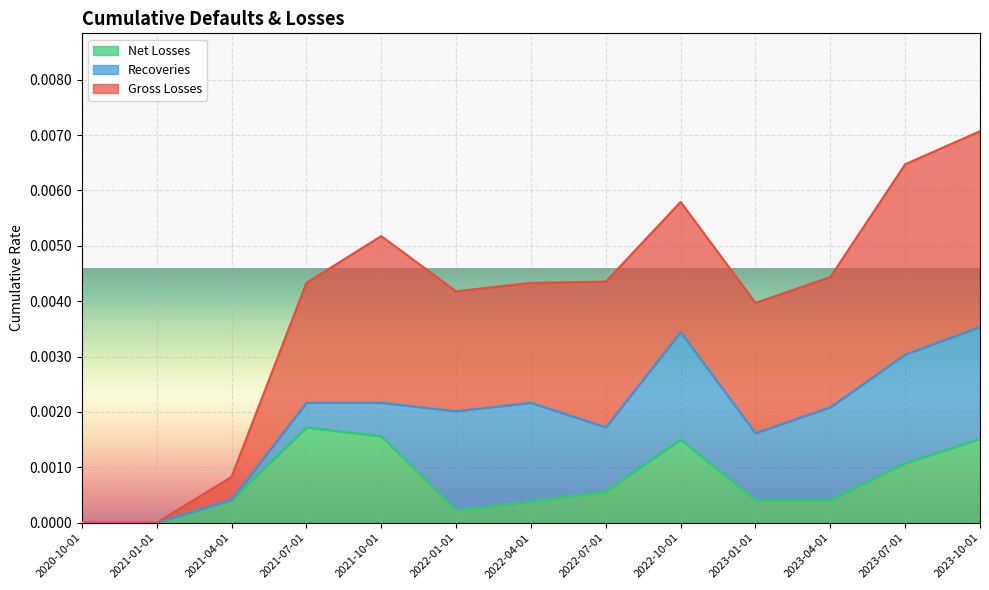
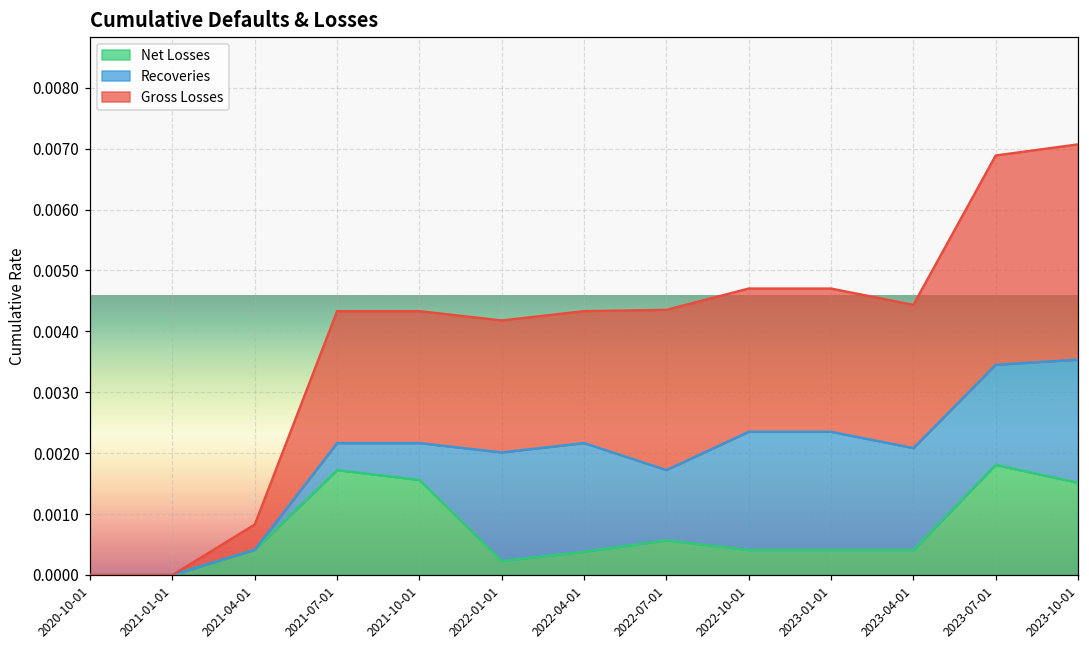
Gross Losses, 2021-10-01: 0.0030 -> 0.0022
Net Losses, 2022-10-01: 0.0015 -> 0.0004
Recoveries, 2023-01-01: 0.0012 -> 0.0019
Net Losses, 2023-07-01: 0.0011 -> 0.0018
Recoveries, 2023-07-01: 0.0020 -> 0.0016
